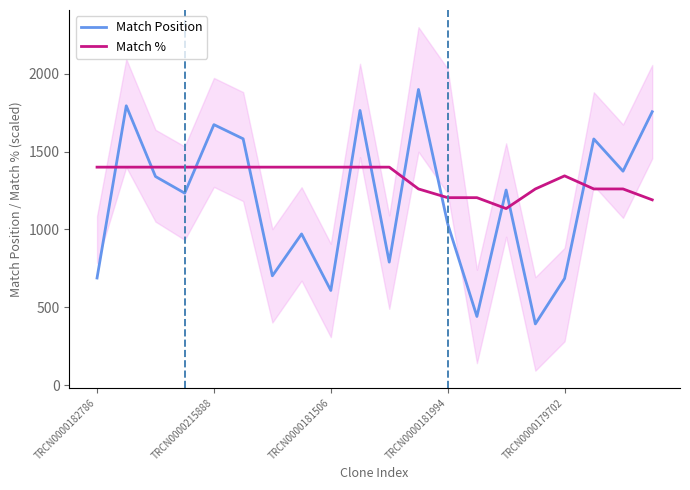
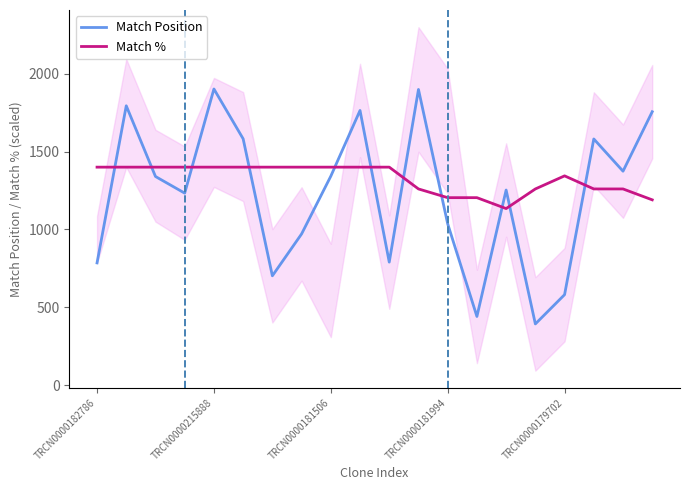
Match Position, TRCN0000182786: 690 -> 790
Match Position, TRCN0000215888: 1670 -> 1900
Match Position, TRCN0000181506: 610 -> 1340
Match Position, TRCN0000179702: 690 -> 580
